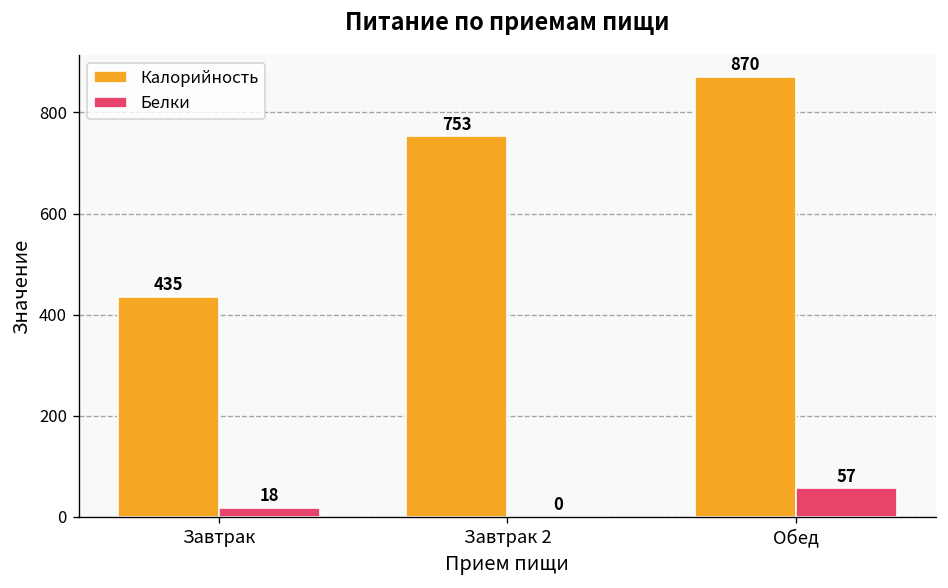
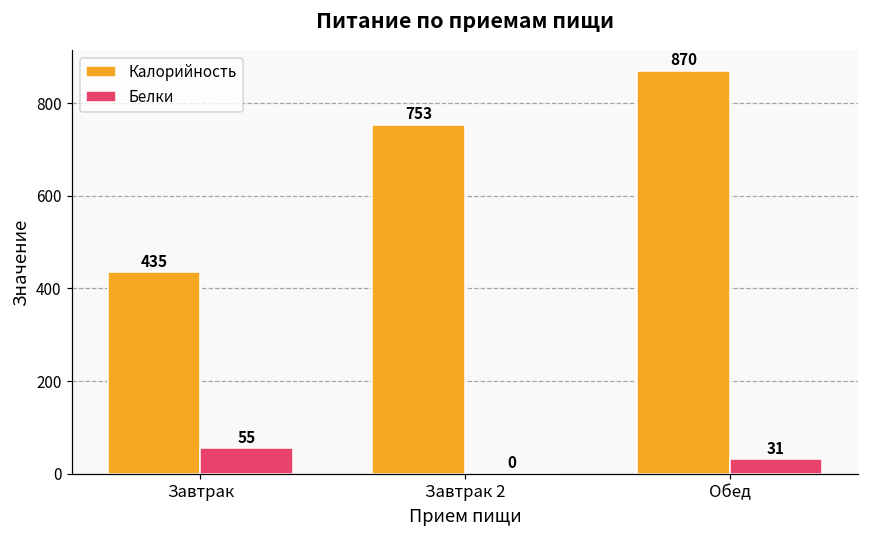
Белки, Завтрак: 18 -> 55
Белки, Обед: 57 -> 31
